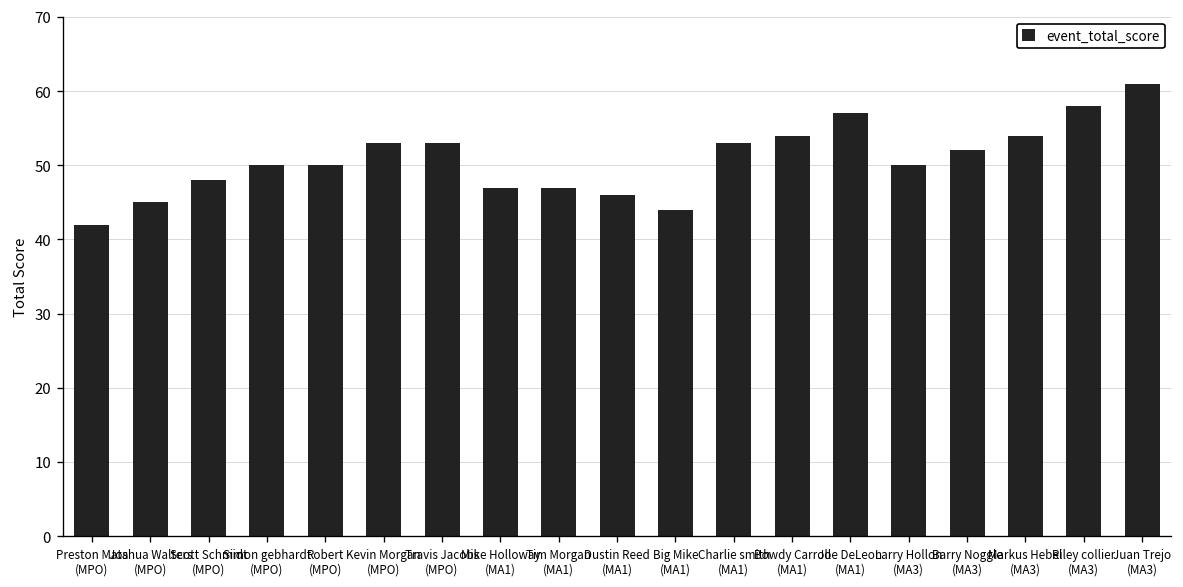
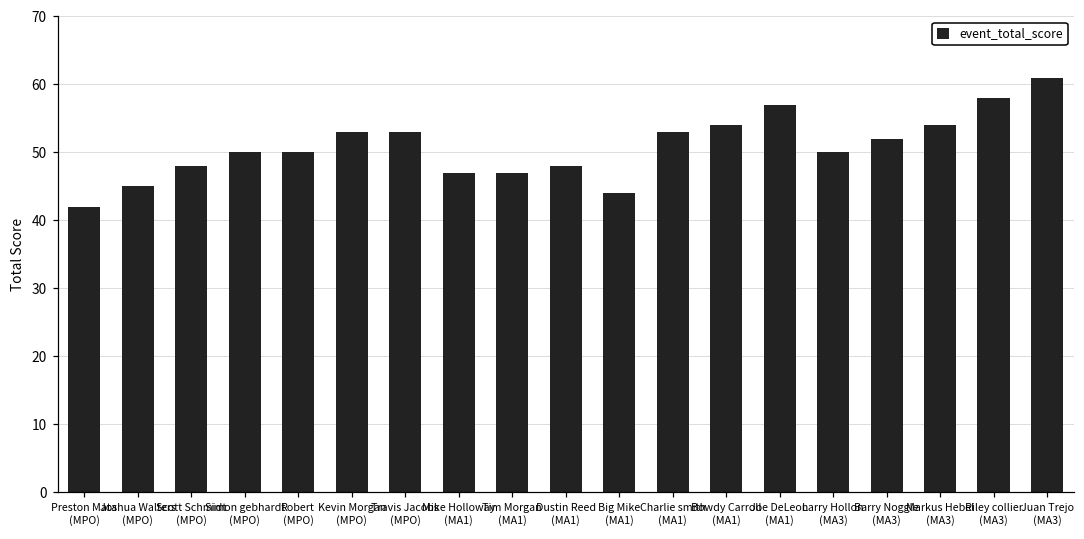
Dustin Reed (MA1): 46 -> 48
